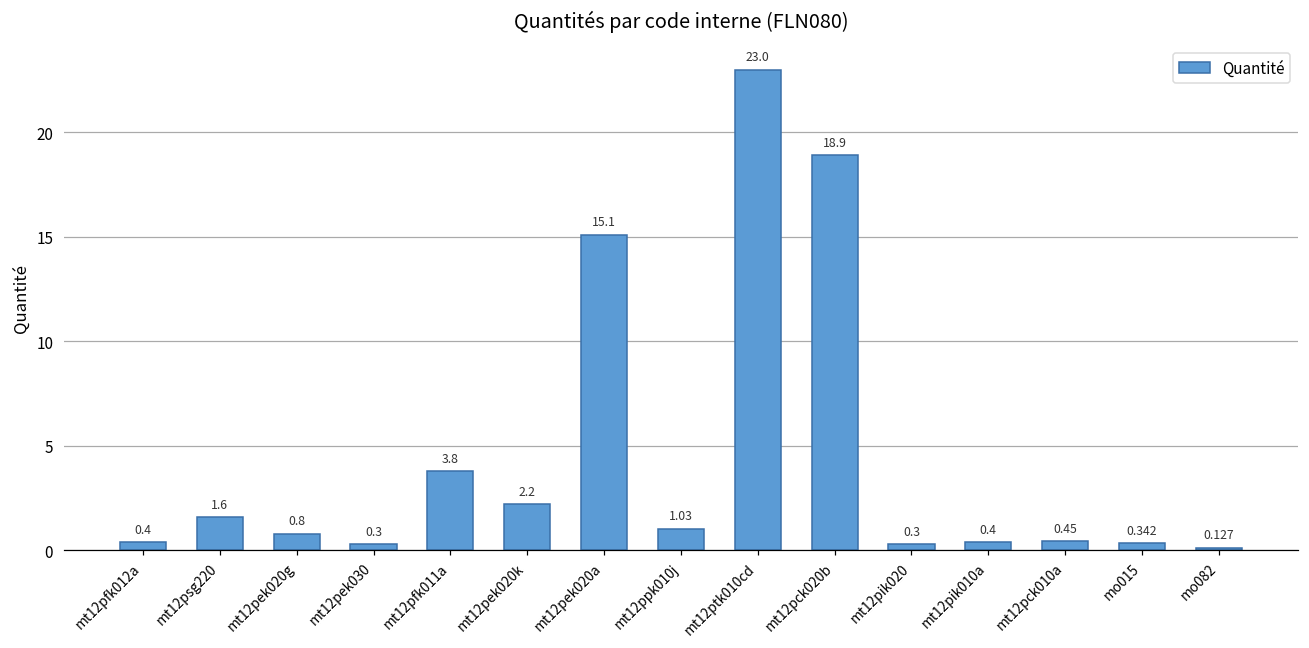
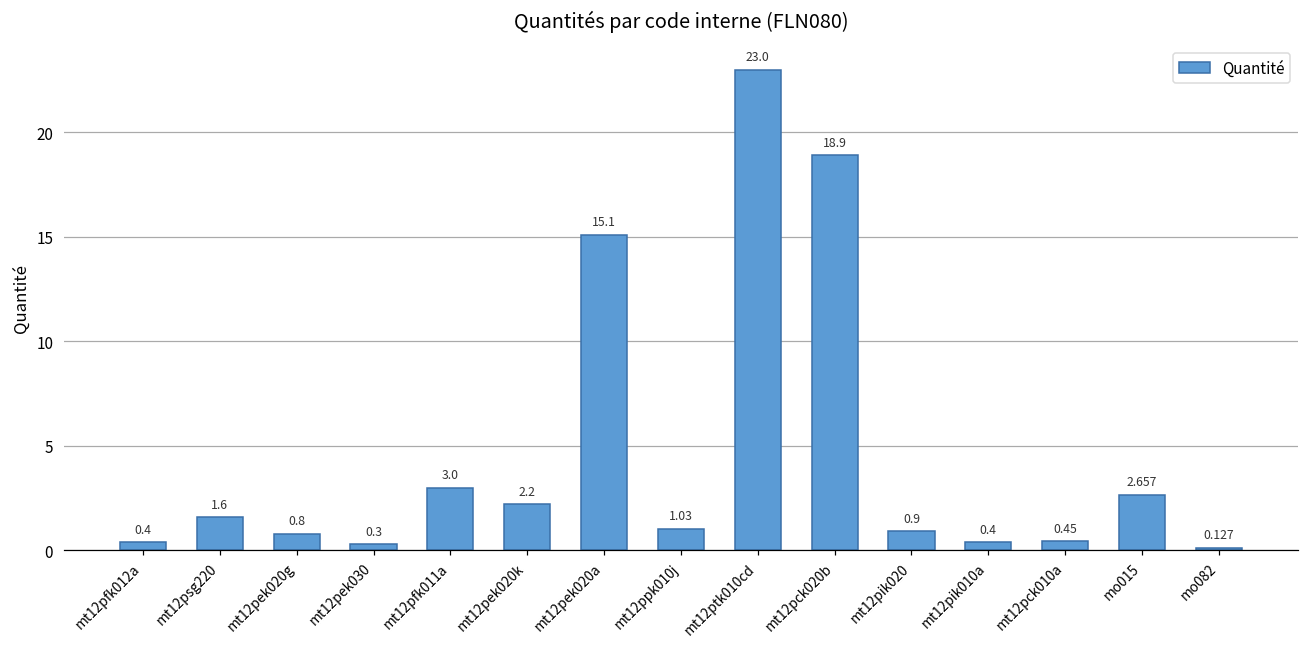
mt12pfk011a: 3.8 -> 3.0
mt12pik020: 0.3 -> 0.9
mo015: 0.342 -> 2.657
